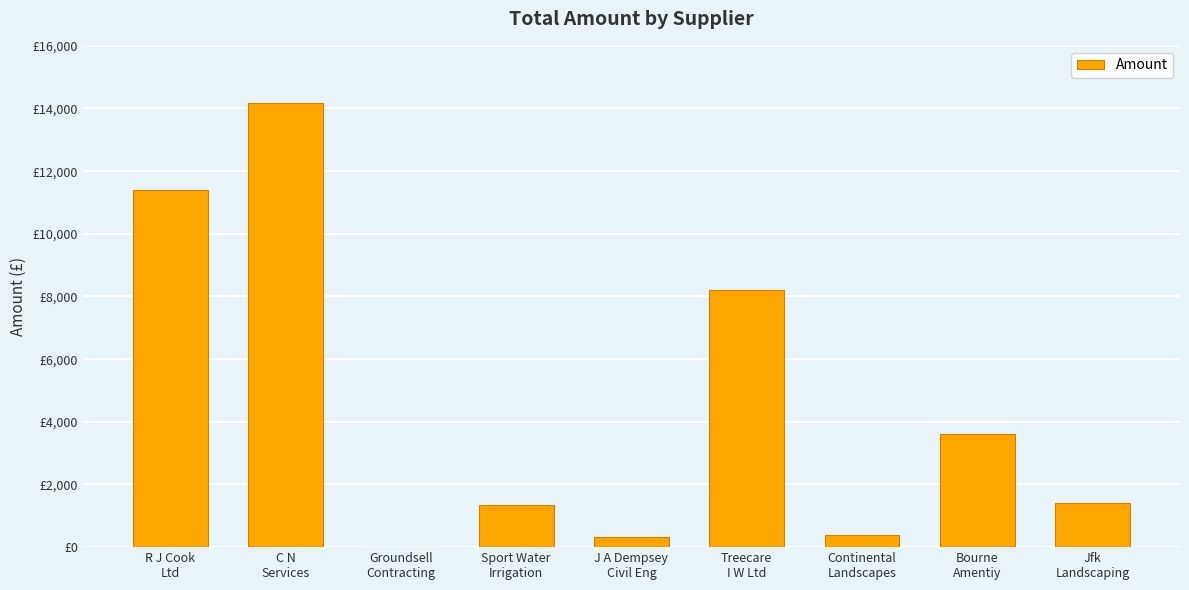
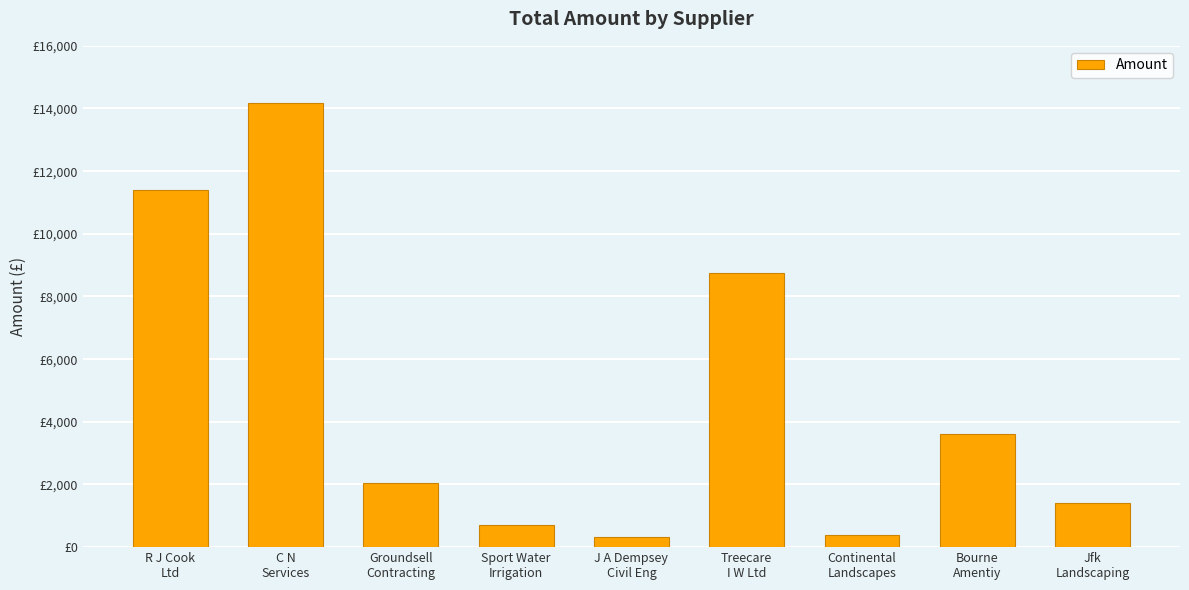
Groundsell Contracting: £0 -> £2,000
Sport Water Irrigation: £1,400 -> £700
Treecare I W Ltd: £8,200 -> £8,700
